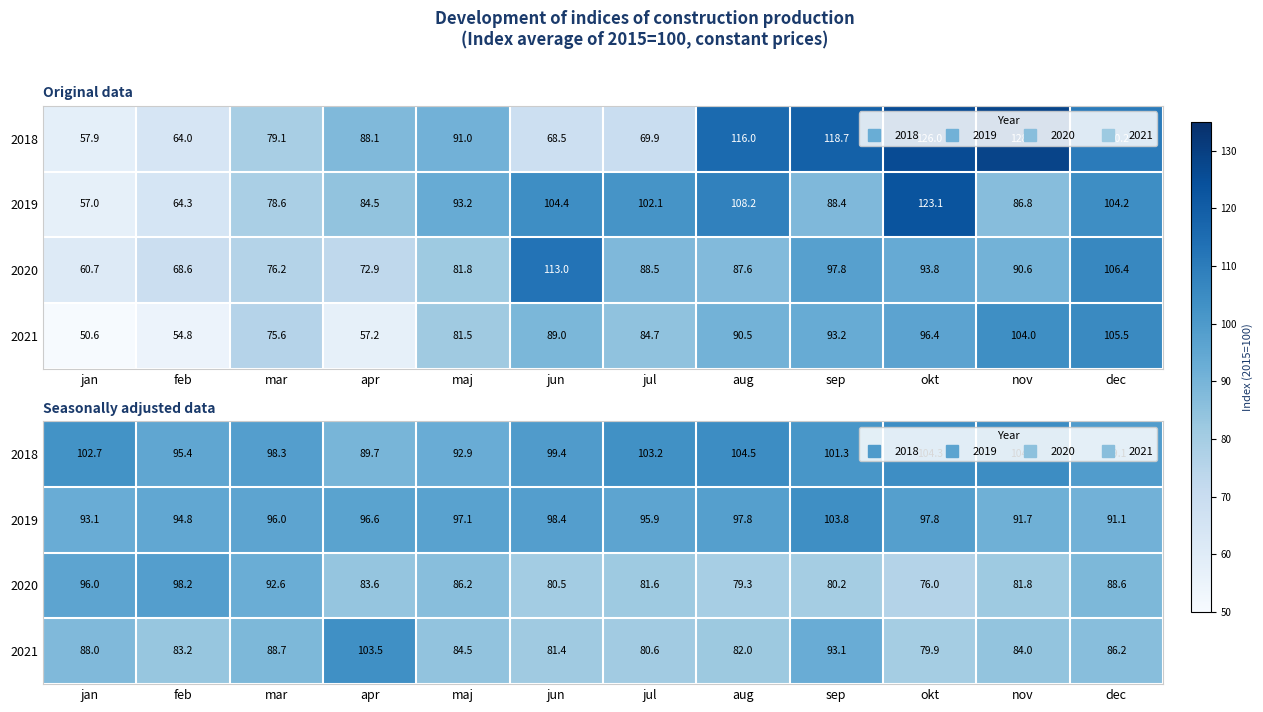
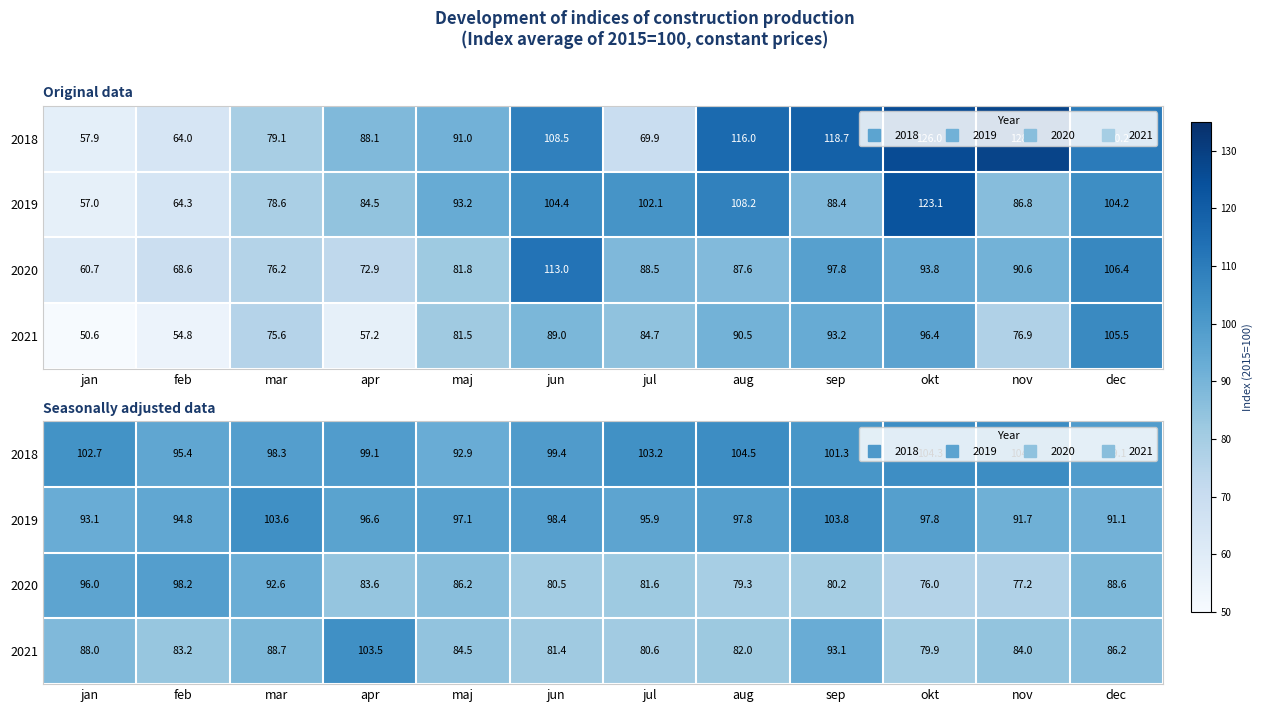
Original data, 2018, jun: 68.5 -> 108.5
Original data, 2021, nov: 104.0 -> 76.9
Seasonally adjusted data, 2018, apr: 89.7 -> 99.1
Seasonally adjusted data, 2019, mar: 96.0 -> 103.6
Seasonally adjusted data, 2020, nov: 81.8 -> 77.2
